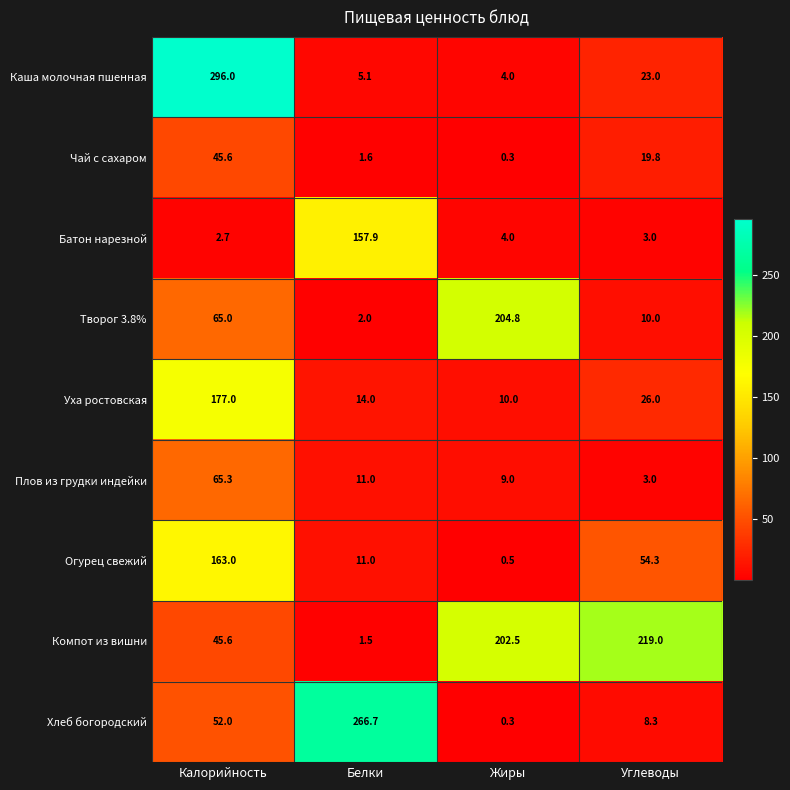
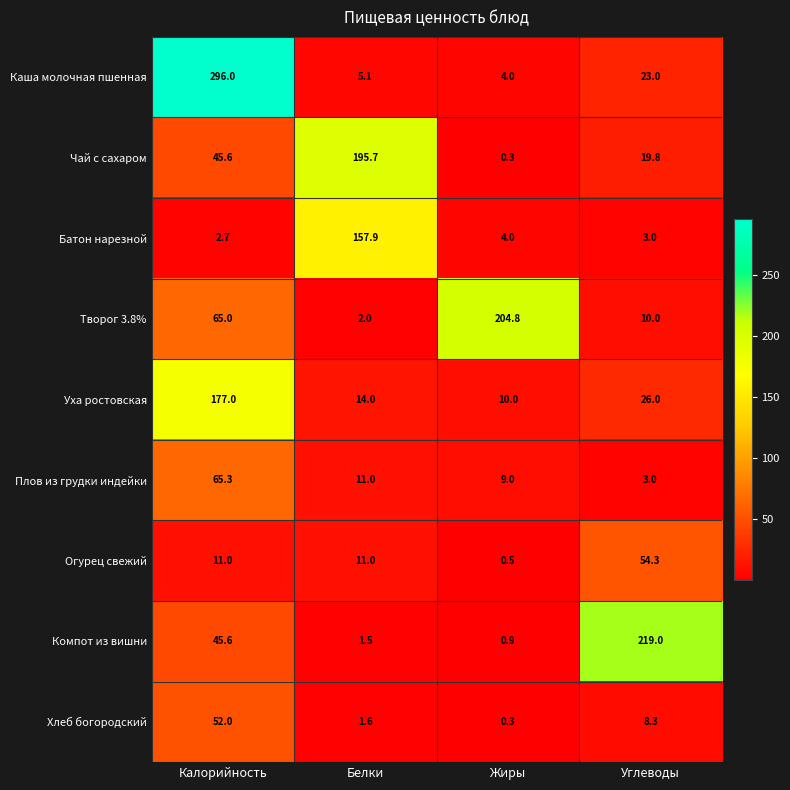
Чай с сахаром, Белки: 1.6 -> 195.7
Огурец свежий, Калорийность: 163.0 -> 11.0
Компот из вишни, Жиры: 202.5 -> 0.9
Хлеб богородский, Белки: 266.7 -> 1.6
